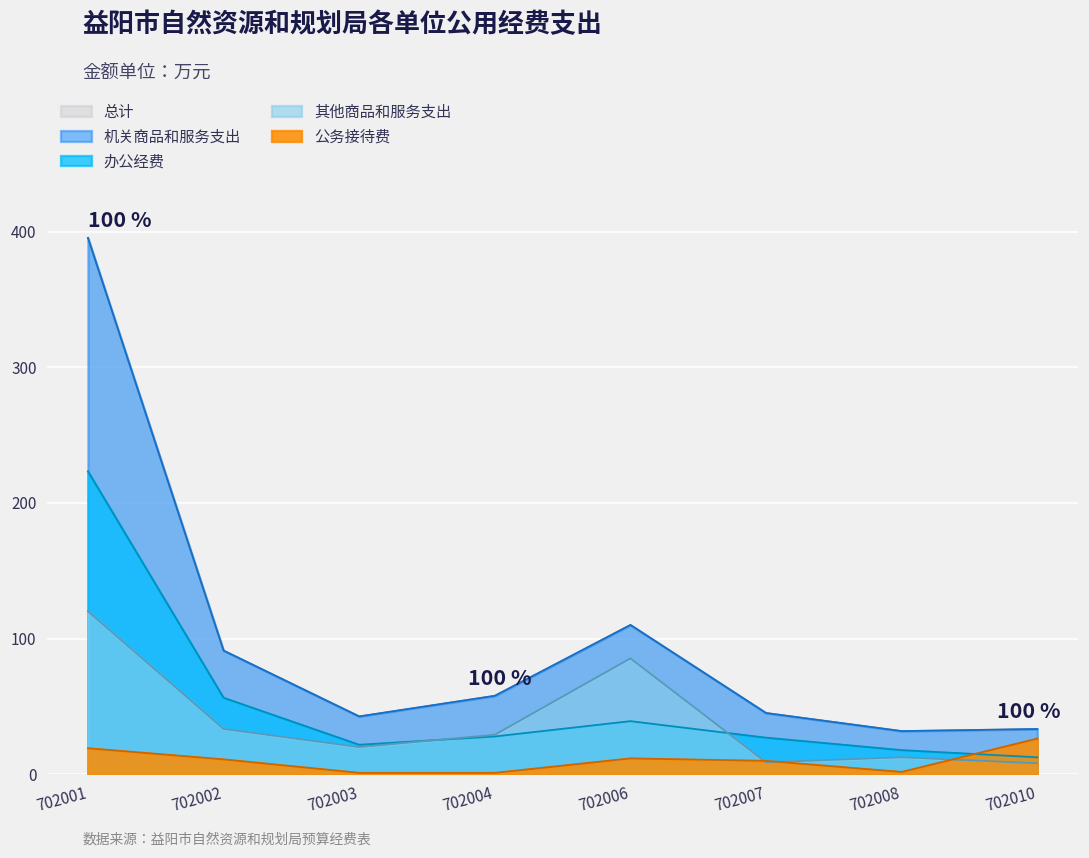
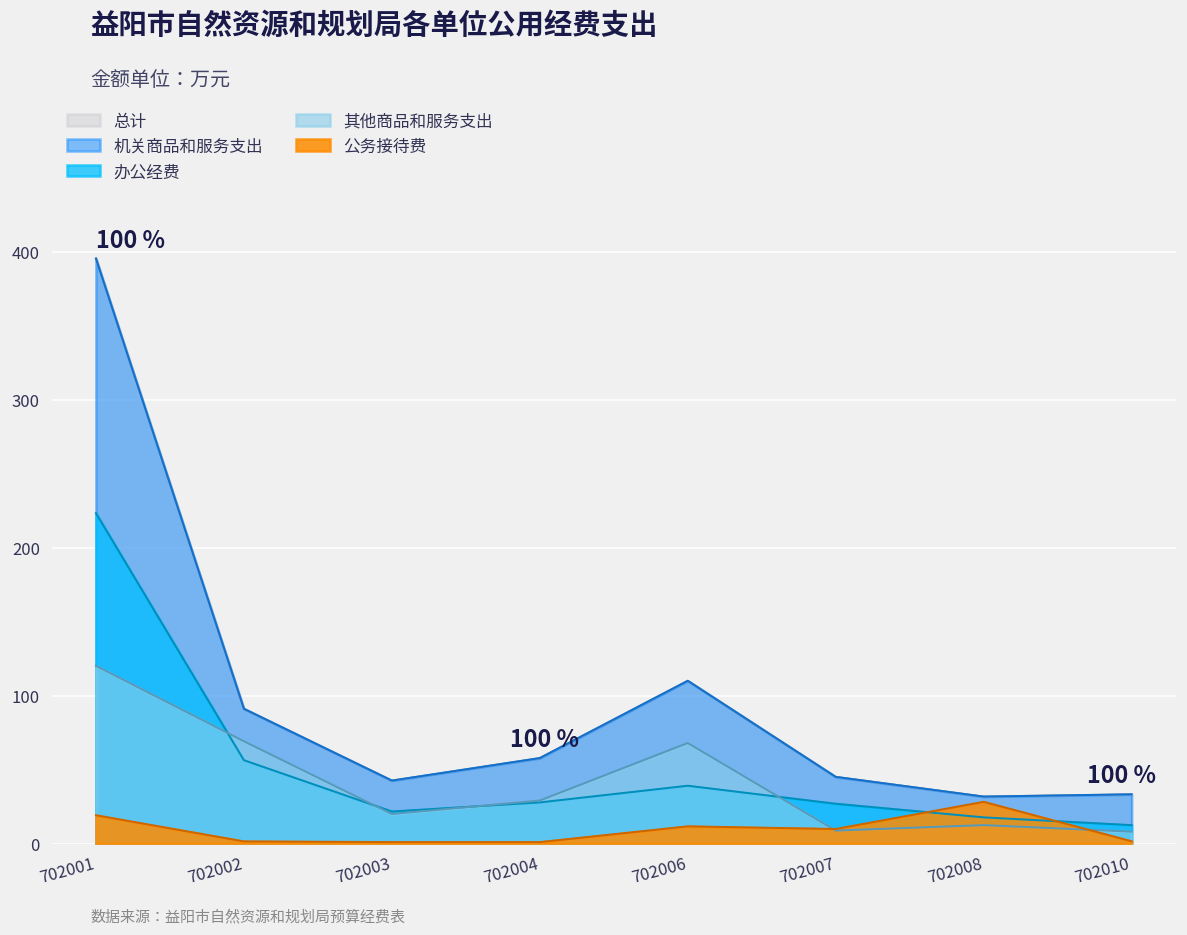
其他商品和服务支出, 702002: 33 -> 69
公务接待费, 702002: 11 -> 1
其他商品和服务支出, 702006: 85 -> 68
公务接待费, 702008: 2 -> 28
公务接待费, 702010: 26 -> 2
